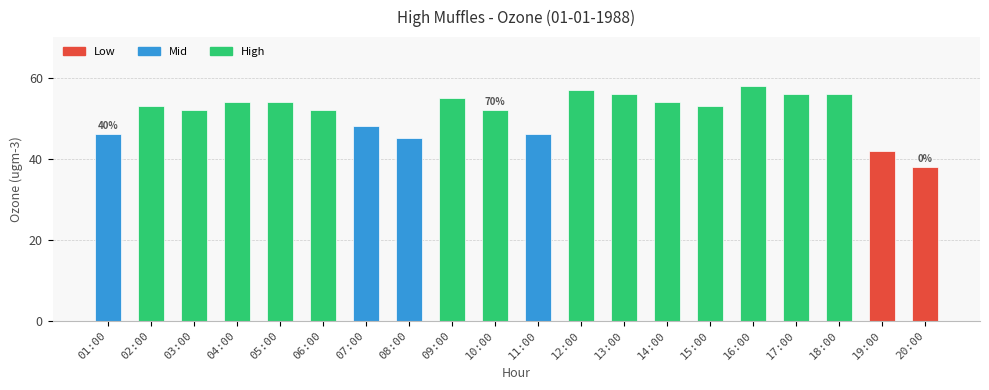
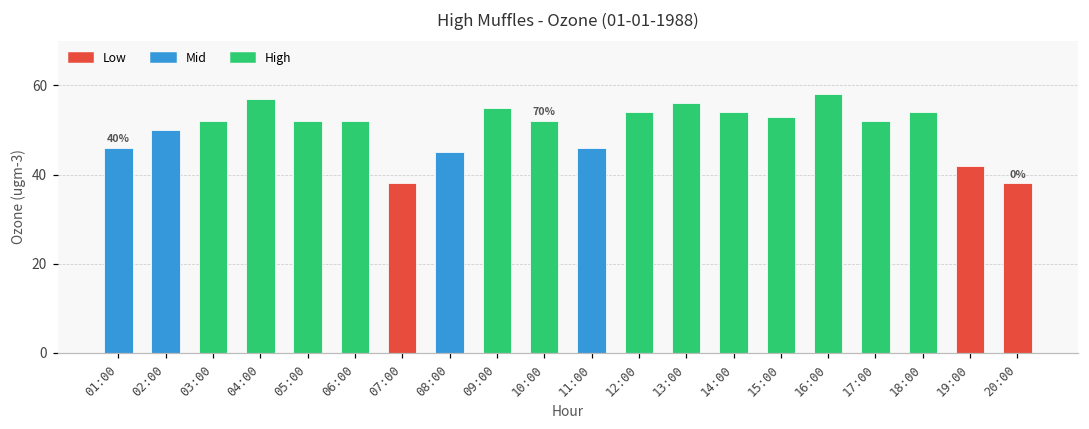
02:00: 53 -> 50
04:00: 54 -> 57
05:00: 54 -> 52
07:00: 48 -> 38
12:00: 57 -> 54
17:00: 56 -> 52
18:00: 56 -> 54
